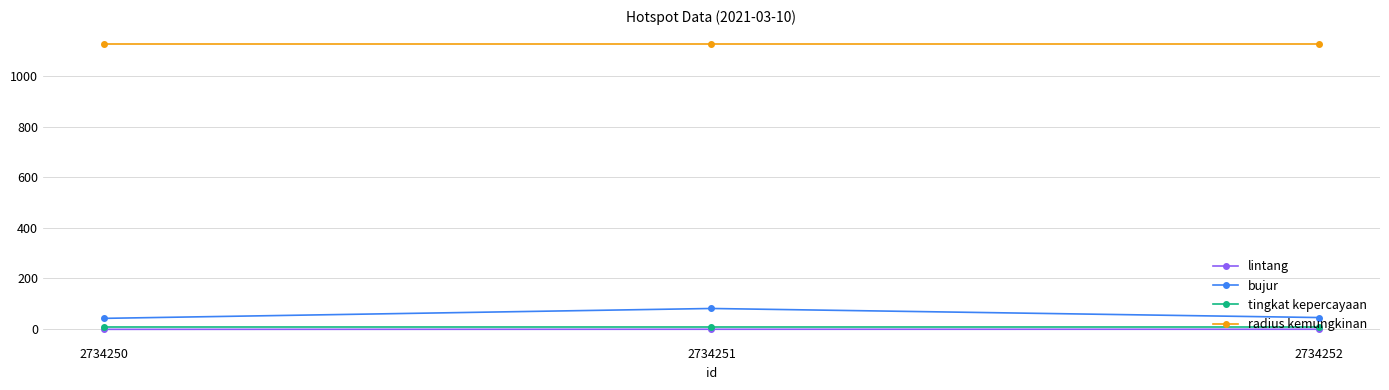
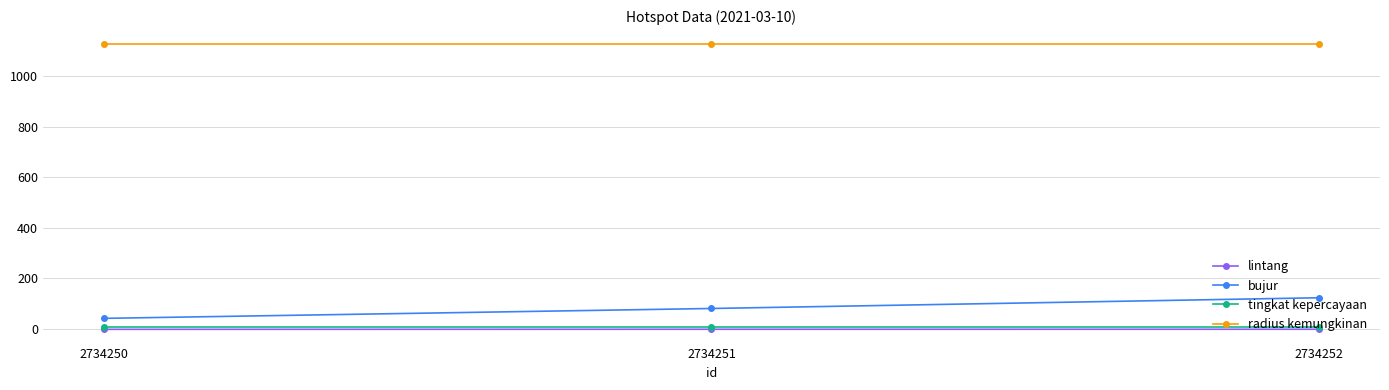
bujur, 2734252: 50 -> 120
